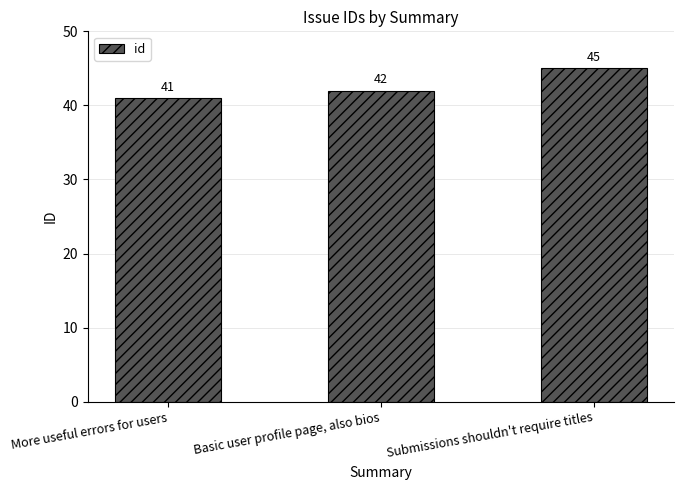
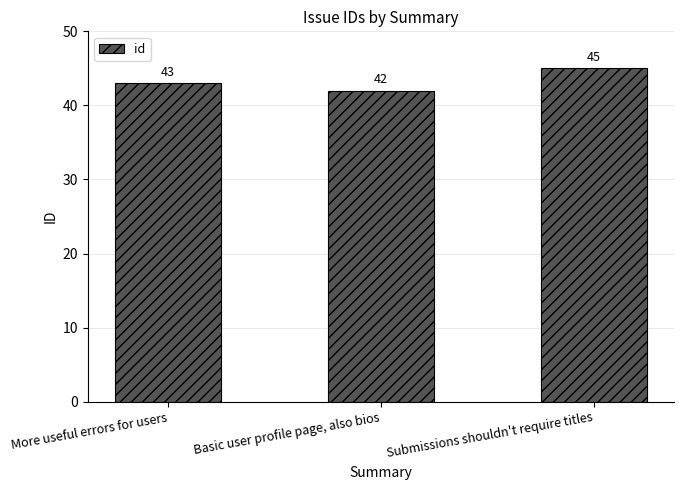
More useful errors for users: 41 -> 43
